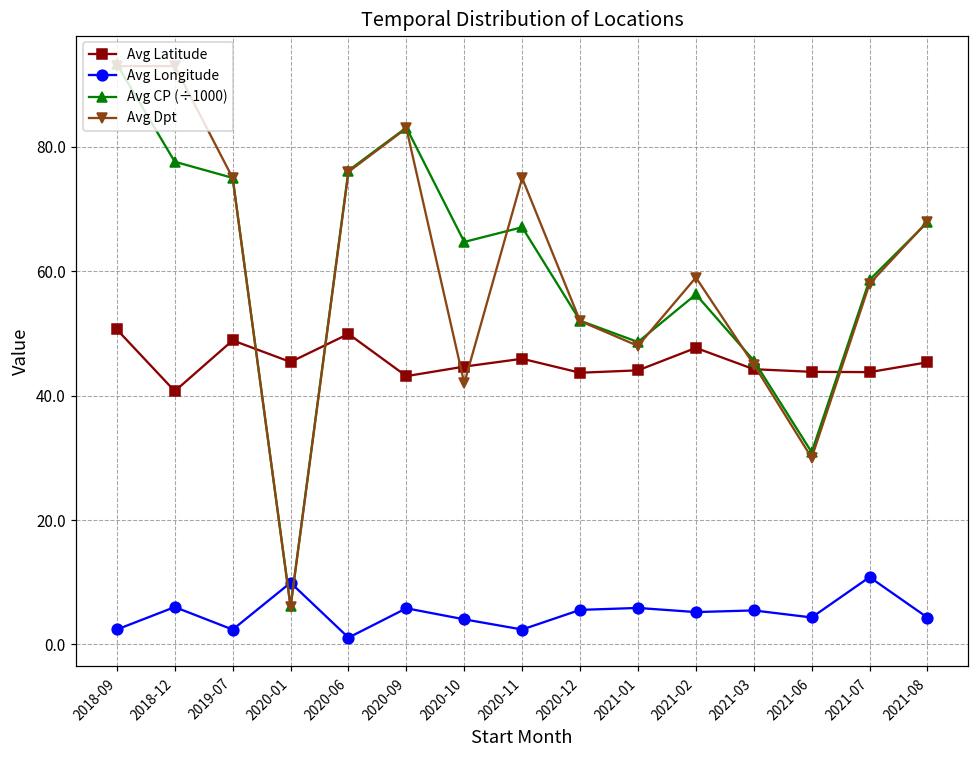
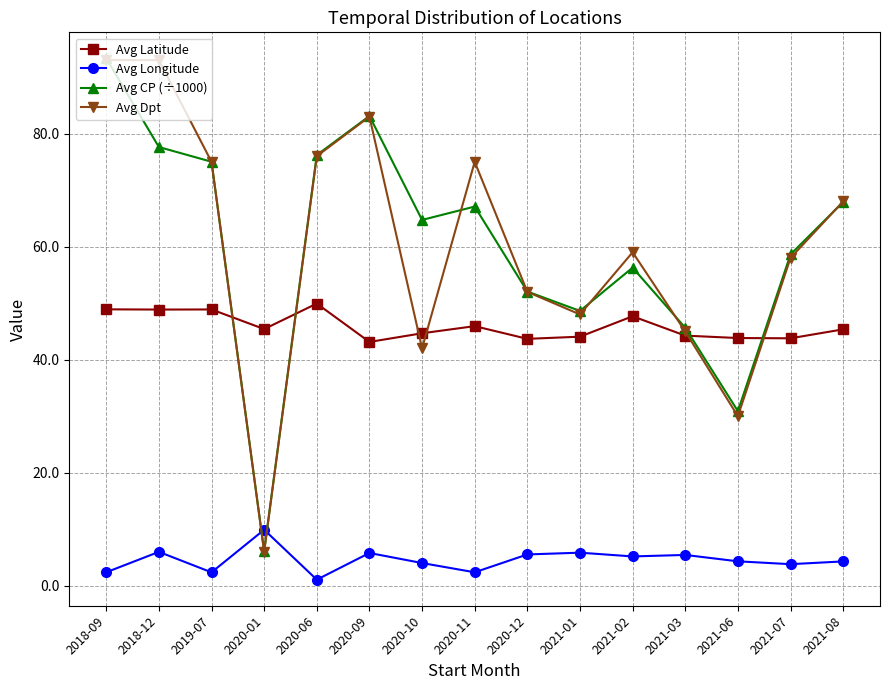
Avg Latitude, 2018-09: 51 -> 49
Avg Latitude, 2018-12: 41 -> 49
Avg Longitude, 2021-07: 11 -> 4
